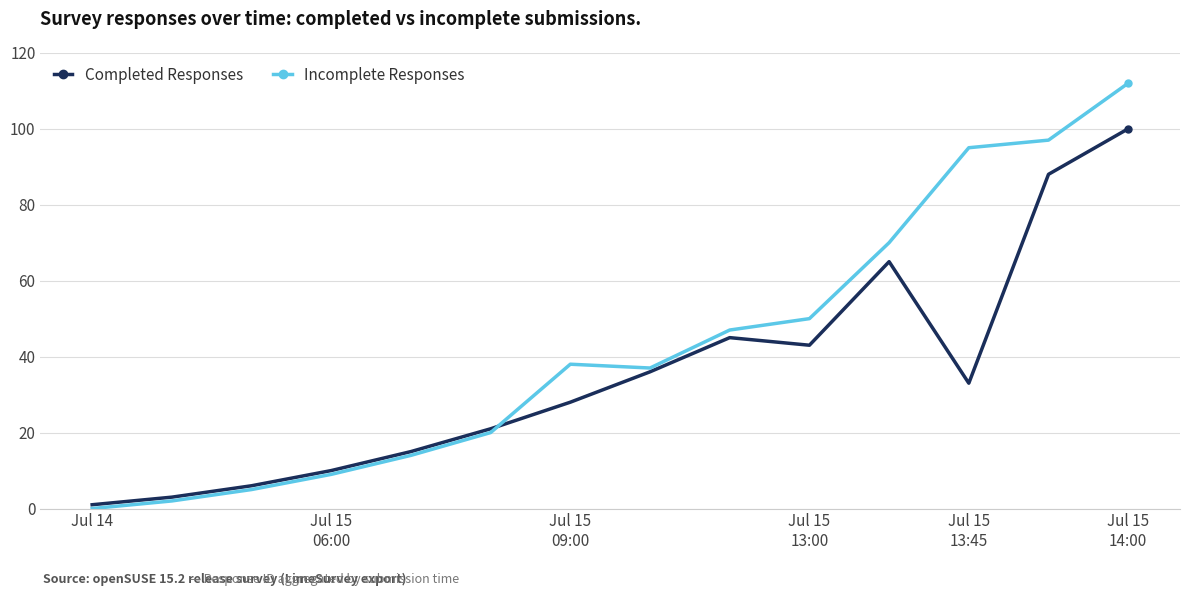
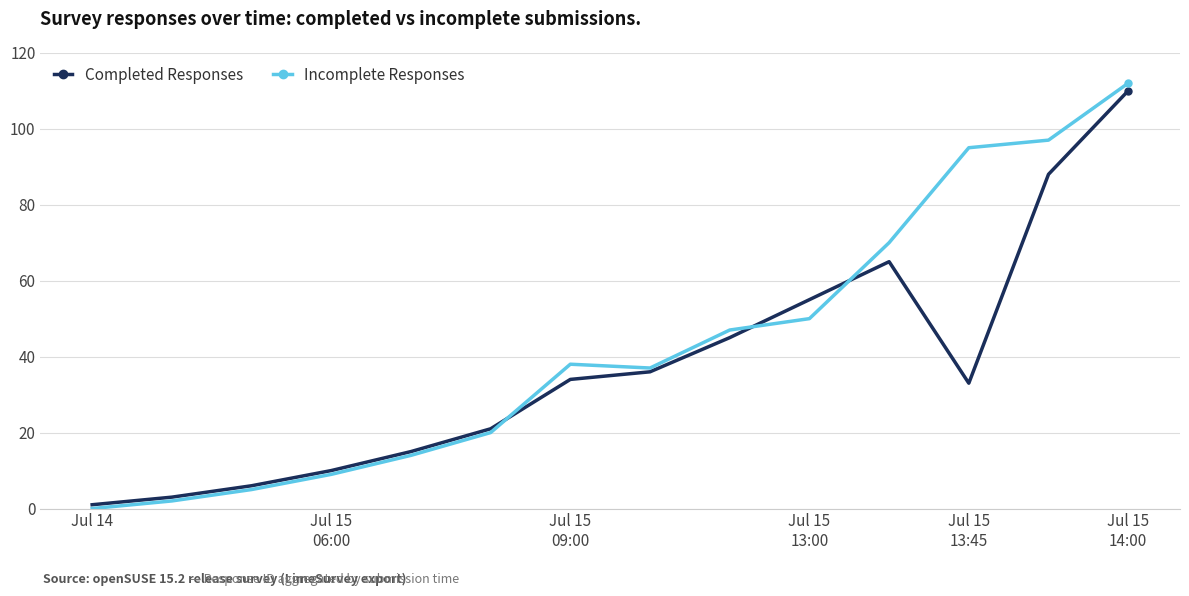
Completed Responses, Jul 15 09:00: 28 -> 34
Completed Responses, Jul 15 13:00: 43 -> 55
Completed Responses, Jul 15 14:00: 100 -> 110
